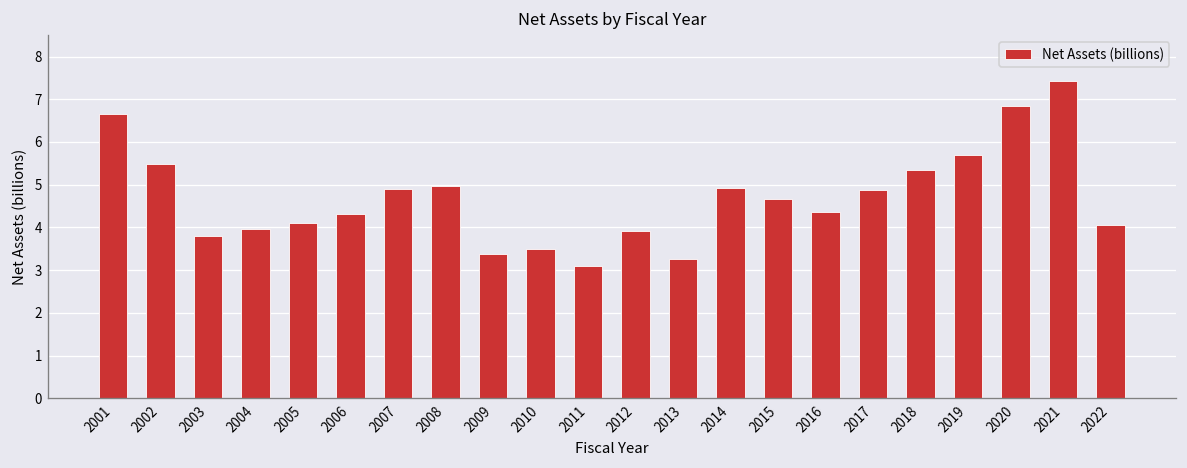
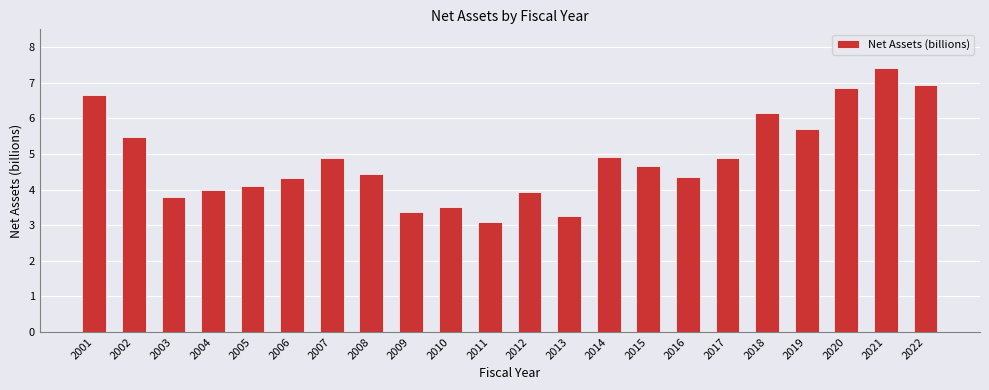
2008: 5.0 -> 4.4
2018: 5.3 -> 6.2
2022: 4.1 -> 6.9
